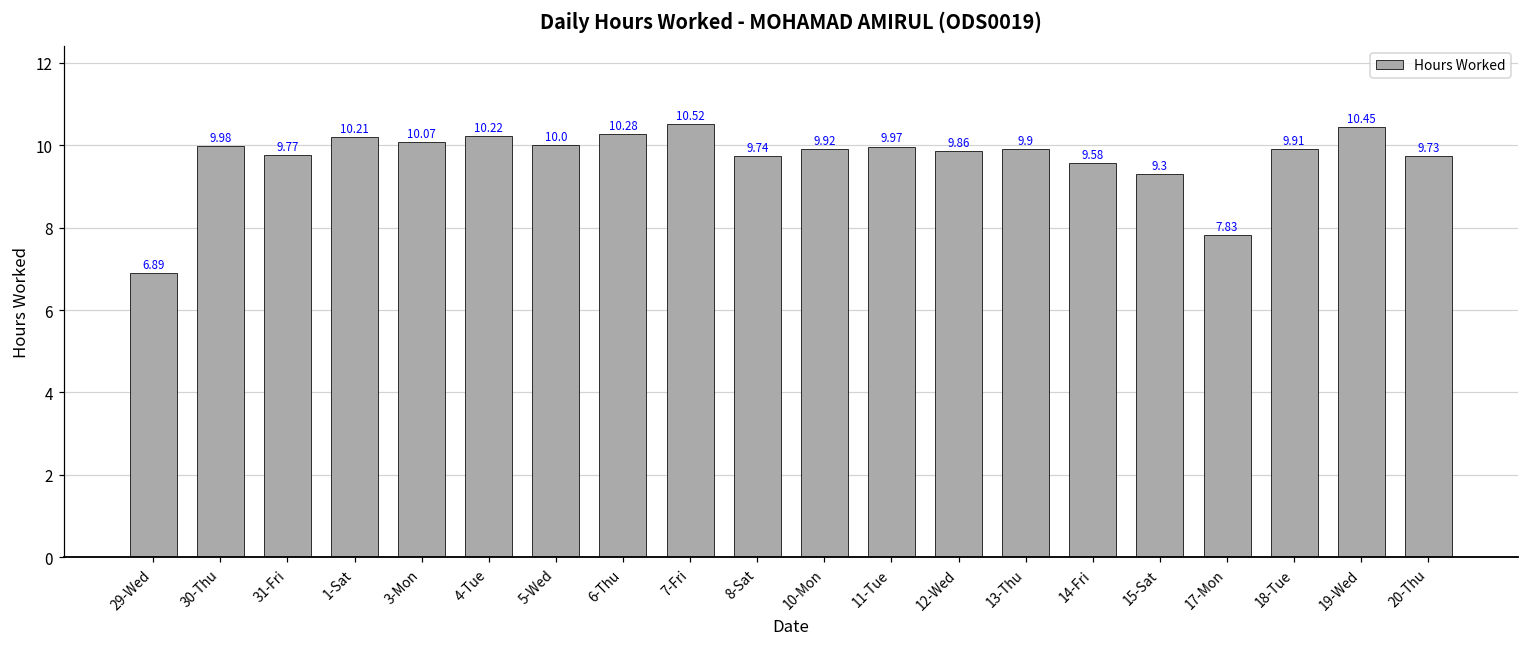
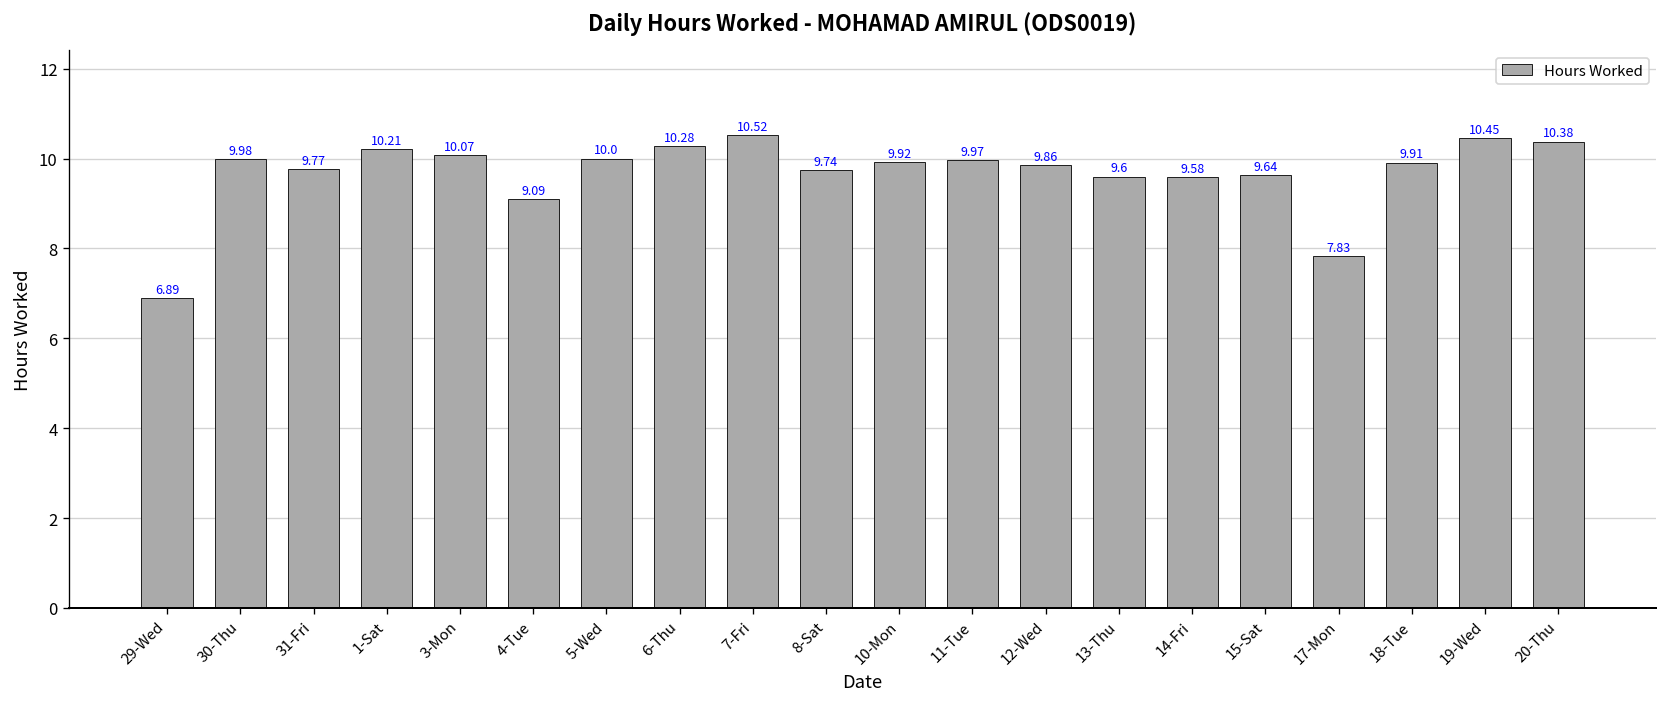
4-Tue: 10.22 -> 9.09
13-Thu: 9.9 -> 9.6
15-Sat: 9.3 -> 9.64
20-Thu: 9.73 -> 10.38
